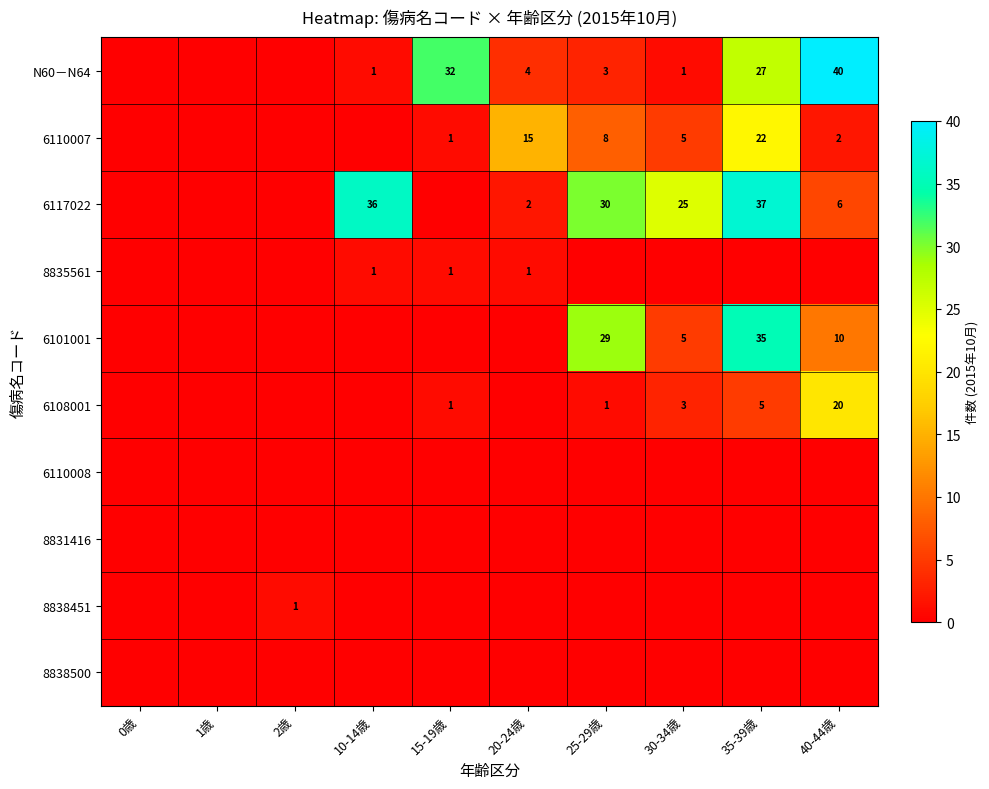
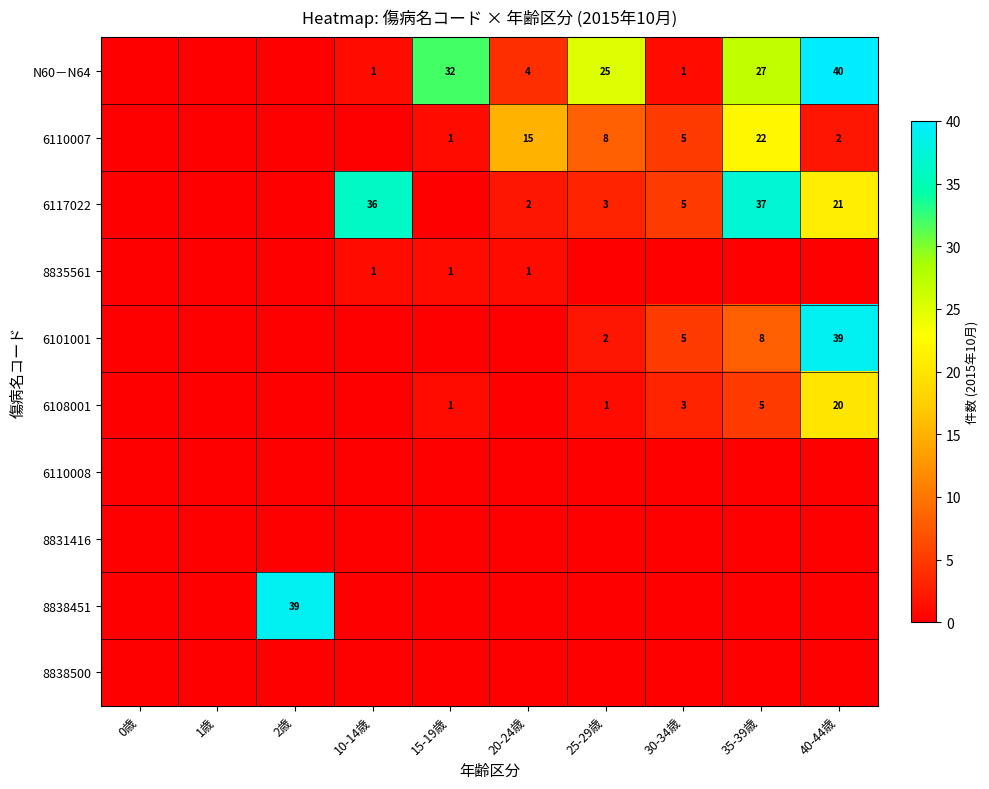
N60－N64, 25-29歳: 3 -> 25
6117022, 25-29歳: 30 -> 3
6117022, 30-34歳: 25 -> 5
6117022, 40-44歳: 6 -> 21
6101001, 25-29歳: 29 -> 2
6101001, 35-39歳: 35 -> 8
6101001, 40-44歳: 10 -> 39
8838451, 2歳: 1 -> 39
